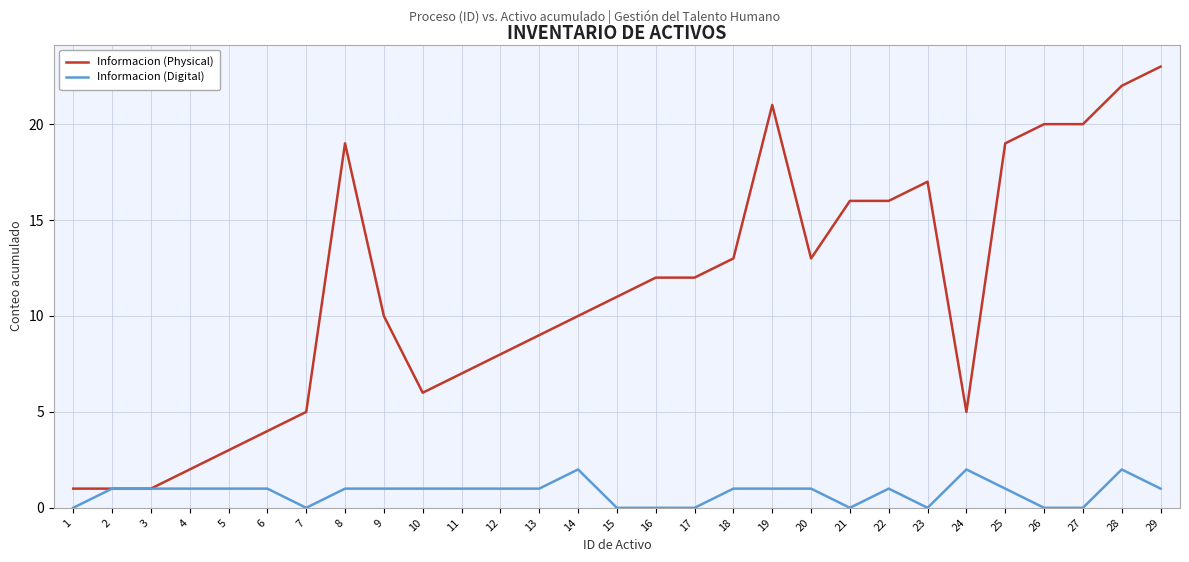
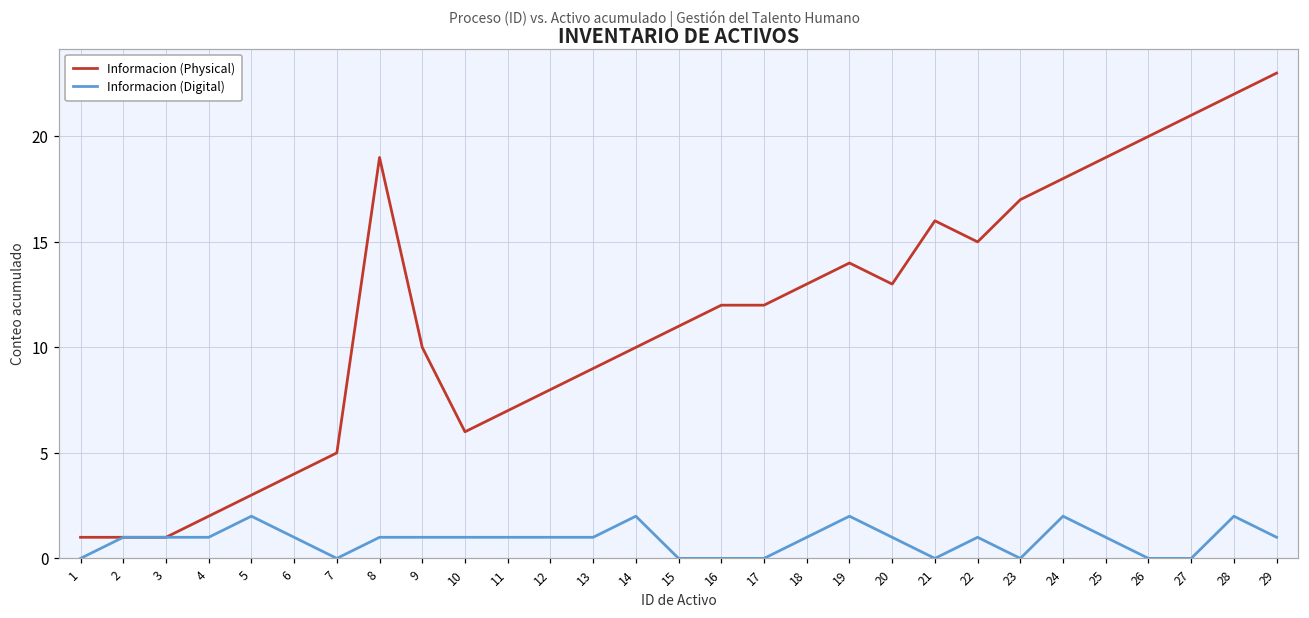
Informacion (Digital), 5: 1 -> 2
Informacion (Physical), 19: 21 -> 14
Informacion (Digital), 19: 1 -> 2
Informacion (Physical), 22: 16 -> 15
Informacion (Physical), 24: 5 -> 18
Informacion (Physical), 27: 20 -> 21
